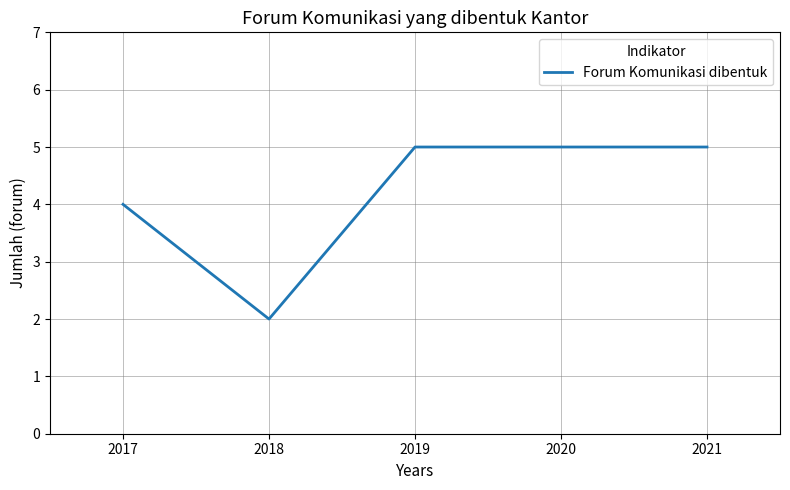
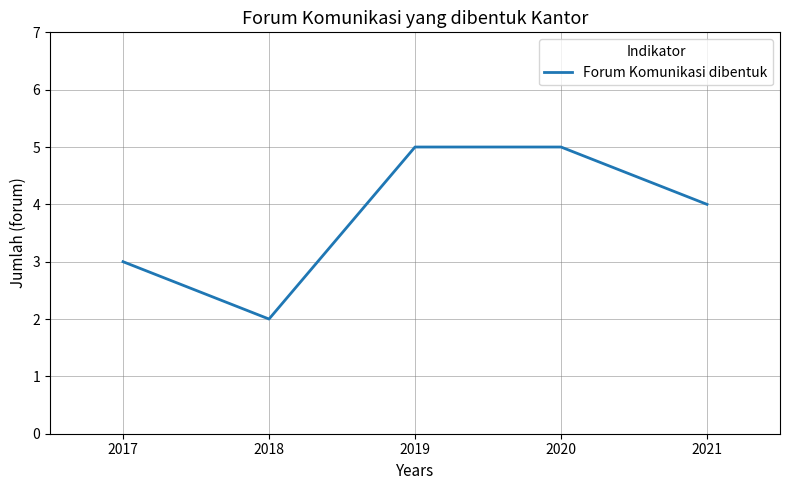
2017: 4 -> 3
2021: 5 -> 4
